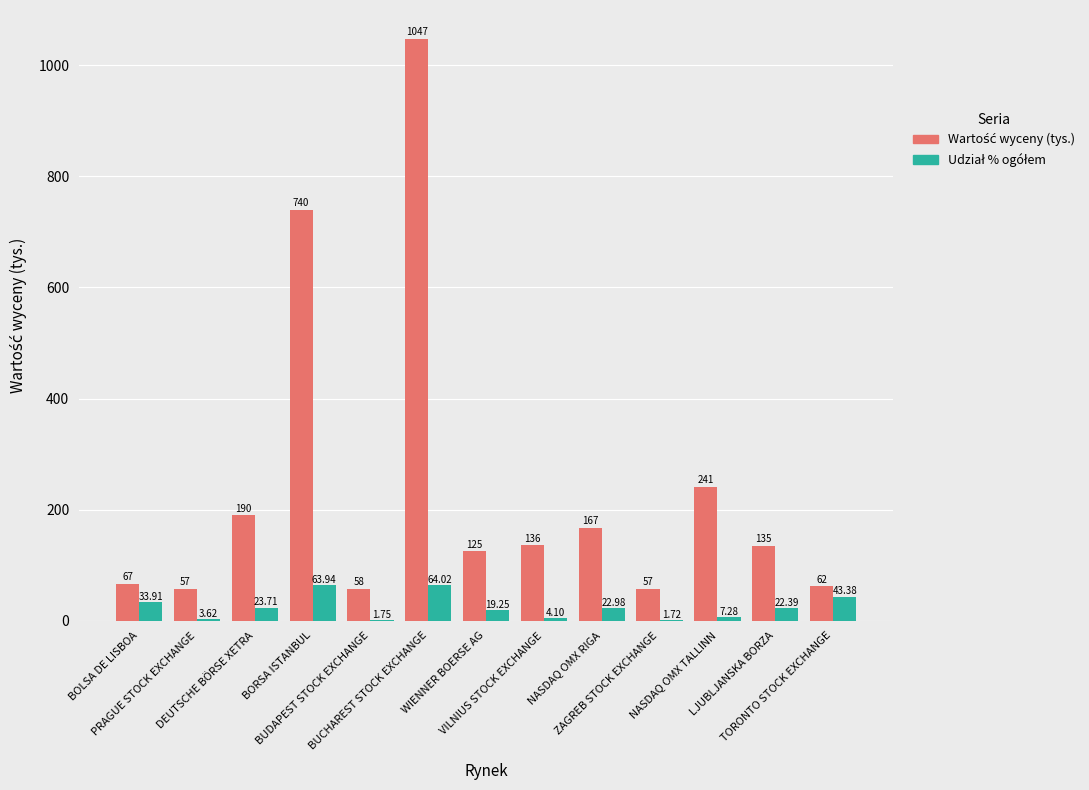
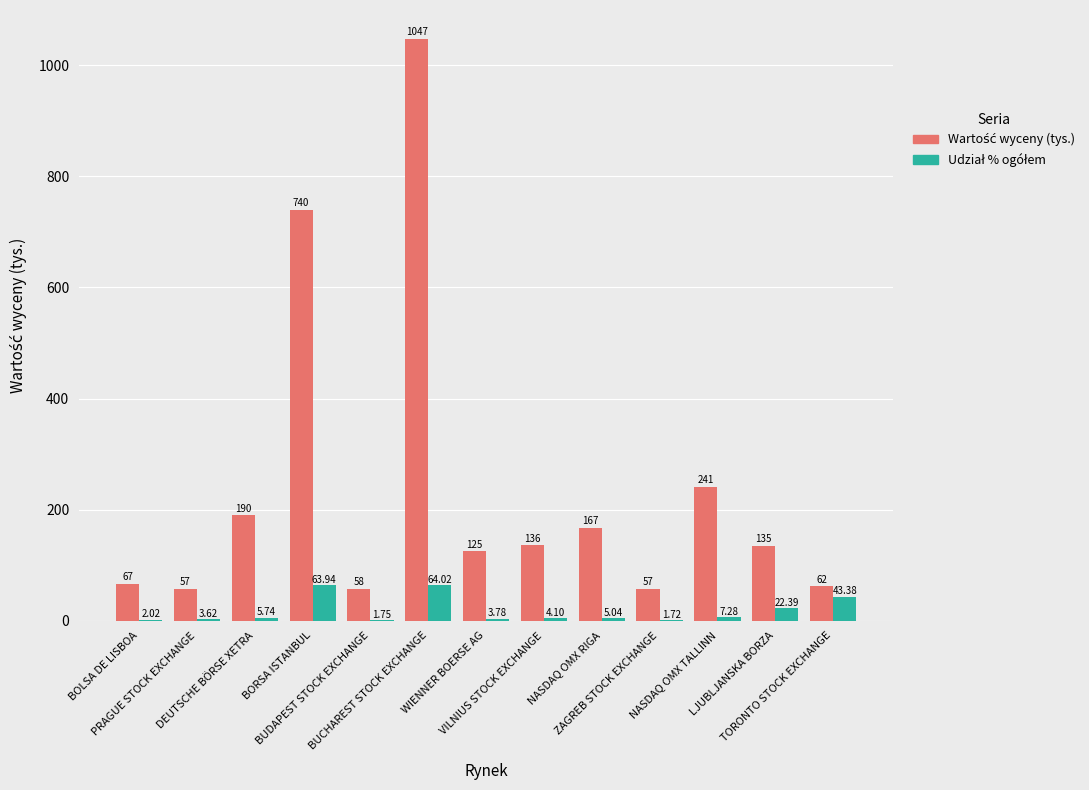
Udział % ogółem, BOLSA DE LISBOA: 33.91 -> 2.02
Udział % ogółem, DEUTSCHE BÖRSE XETRA: 23.71 -> 5.74
Udział % ogółem, WIENNER BOERSE AG: 19.25 -> 3.78
Udział % ogółem, NASDAQ OMX RIGA: 22.98 -> 5.04
